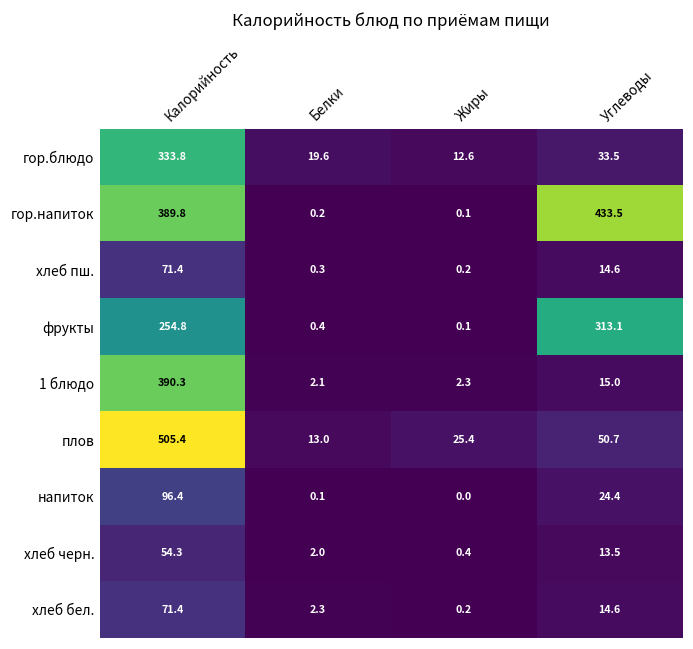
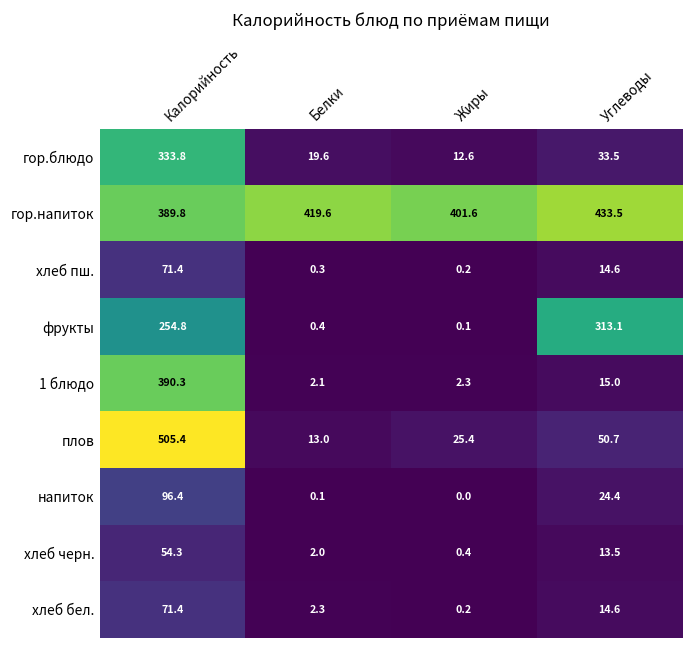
гор.напиток, Белки: 0.2 -> 419.6
гор.напиток, Жиры: 0.1 -> 401.6
